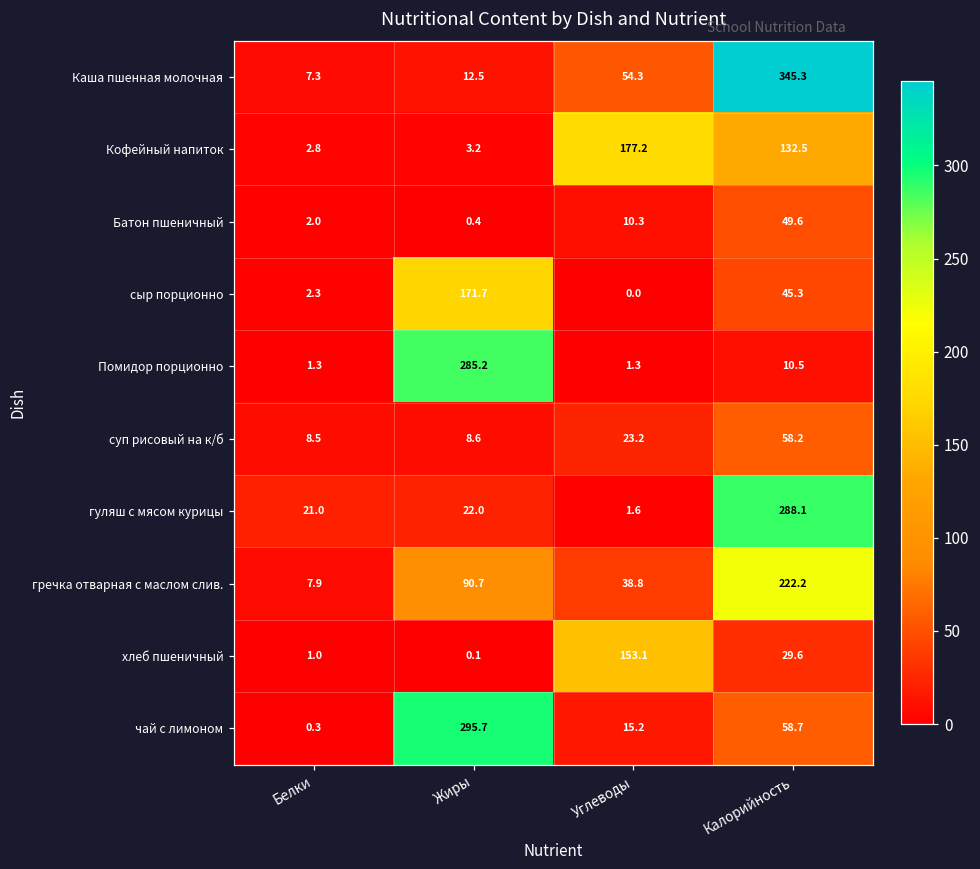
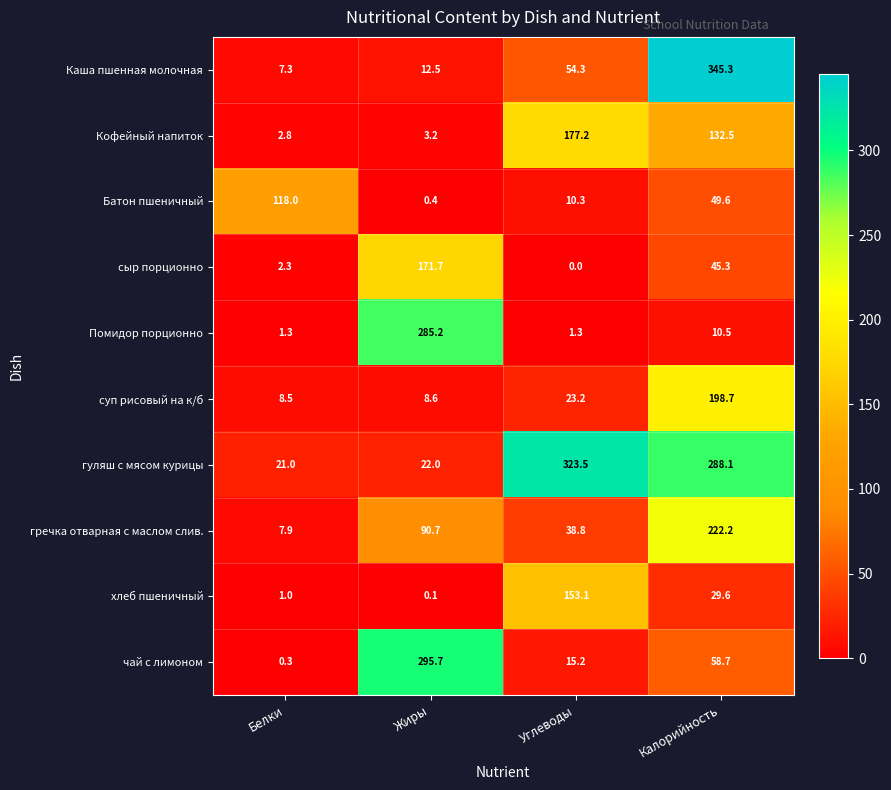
Батон пшеничный, Белки: 2.0 -> 118.0
суп рисовый на к/б, Калорийность: 58.2 -> 198.7
гуляш с мясом курицы, Углеводы: 1.6 -> 323.5
